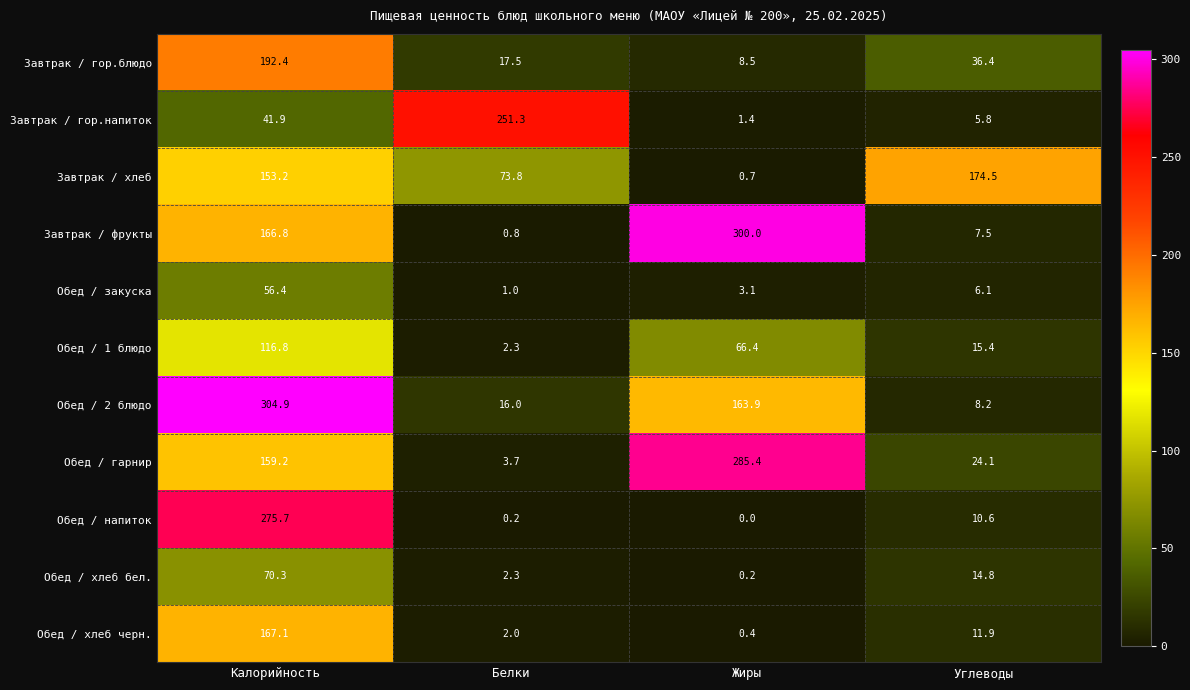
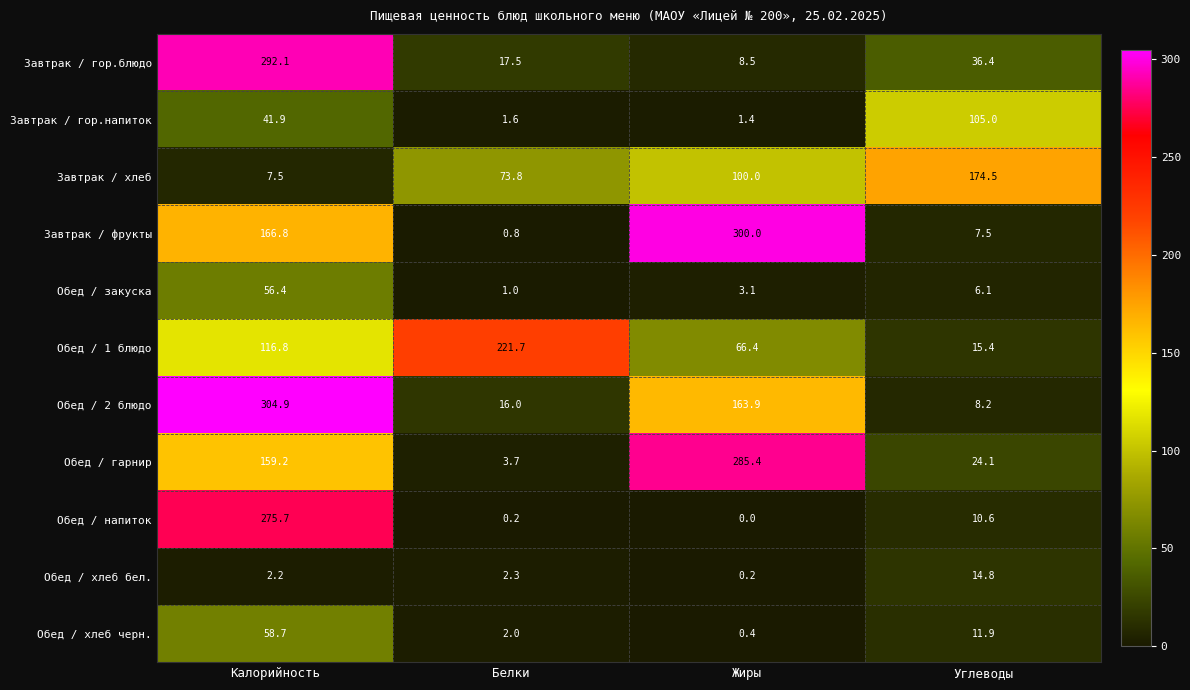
Завтрак / гор.блюдо, Калорийность: 192.4 -> 292.1
Завтрак / гор.напиток, Белки: 251.3 -> 1.6
Завтрак / гор.напиток, Углеводы: 5.8 -> 105.0
Завтрак / хлеб, Калорийность: 153.2 -> 7.5
Завтрак / хлеб, Жиры: 0.7 -> 100.0
Обед / 1 блюдо, Белки: 2.3 -> 221.7
Обед / хлеб бел., Калорийность: 70.3 -> 2.2
Обед / хлеб черн., Калорийность: 167.1 -> 58.7
